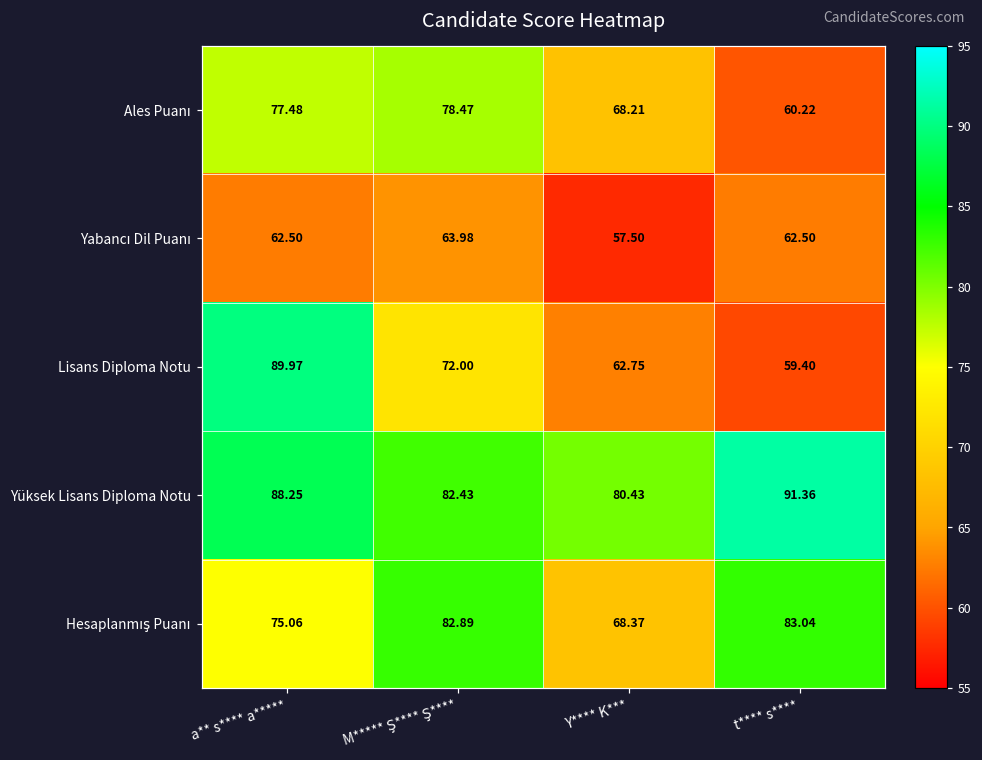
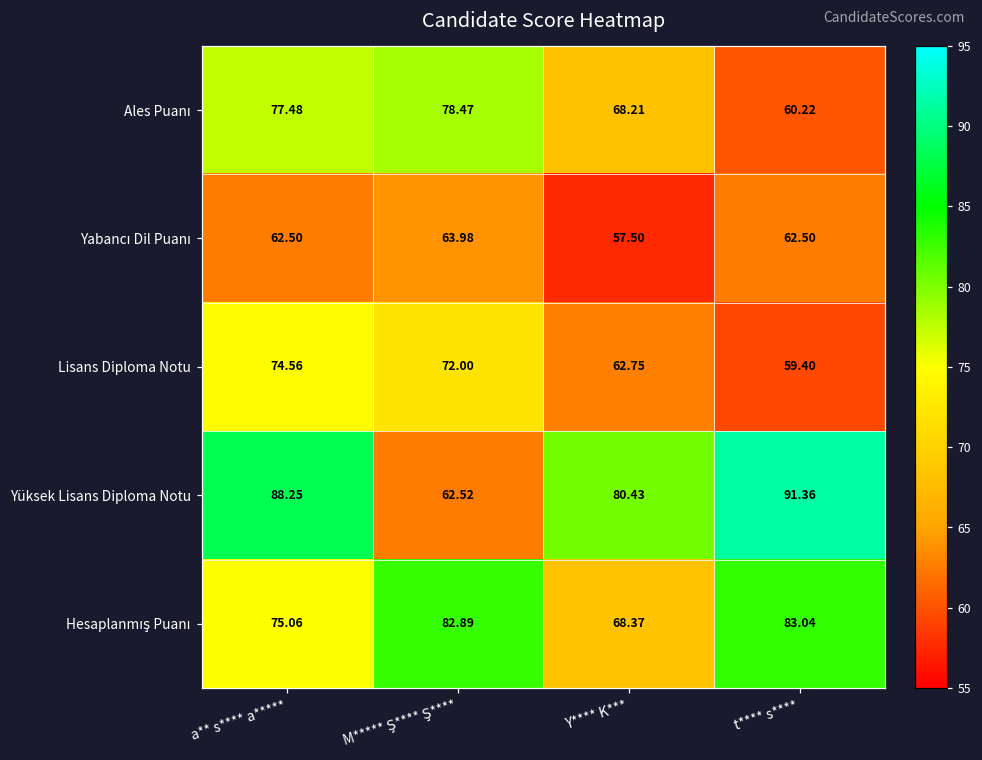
Lisans Diploma Notu, a** s**** a*****: 89.97 -> 74.56
Yüksek Lisans Diploma Notu, M***** Ş**** Ş****: 82.43 -> 62.52
